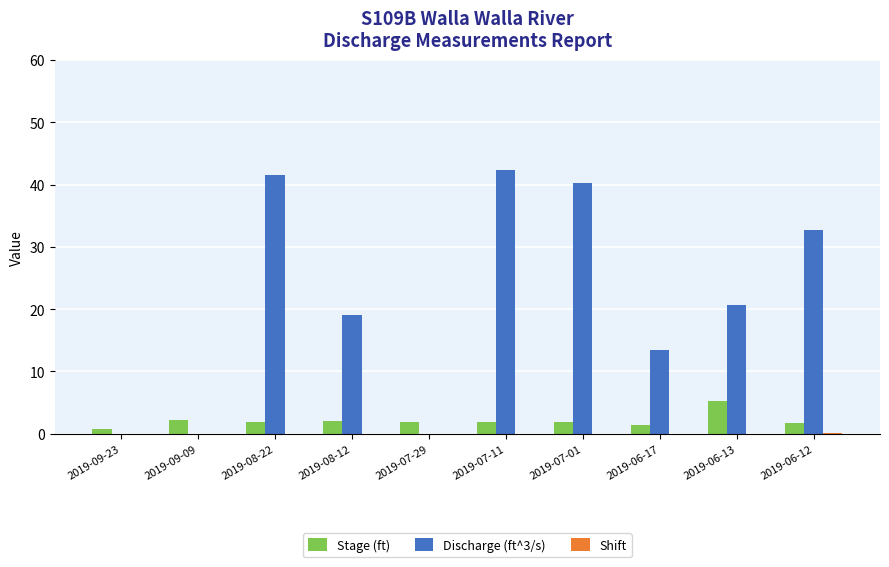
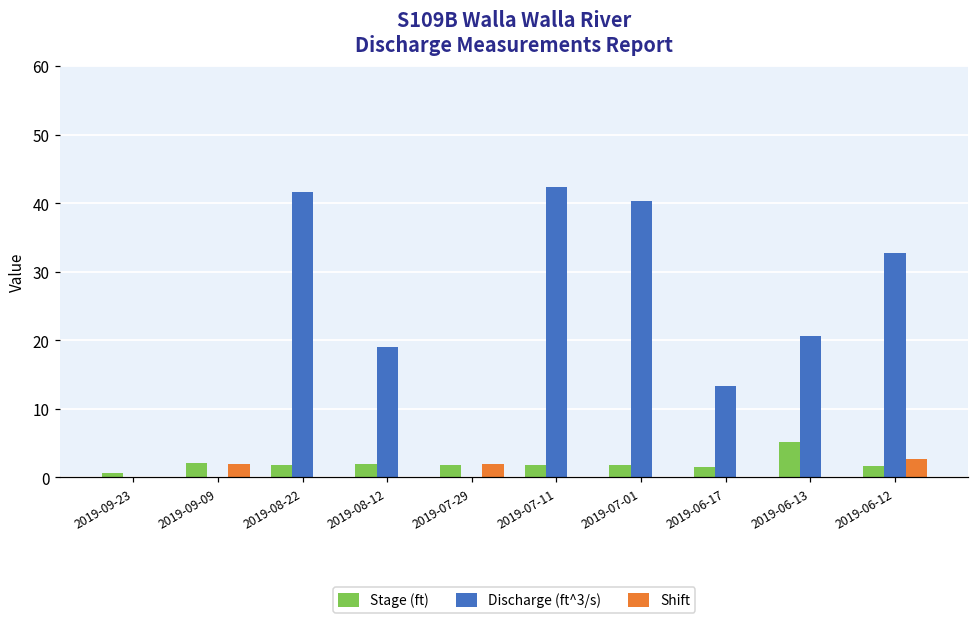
Shift, 2019-09-09: 0 -> 2
Shift, 2019-07-29: 0 -> 2
Shift, 2019-06-12: 0 -> 3
